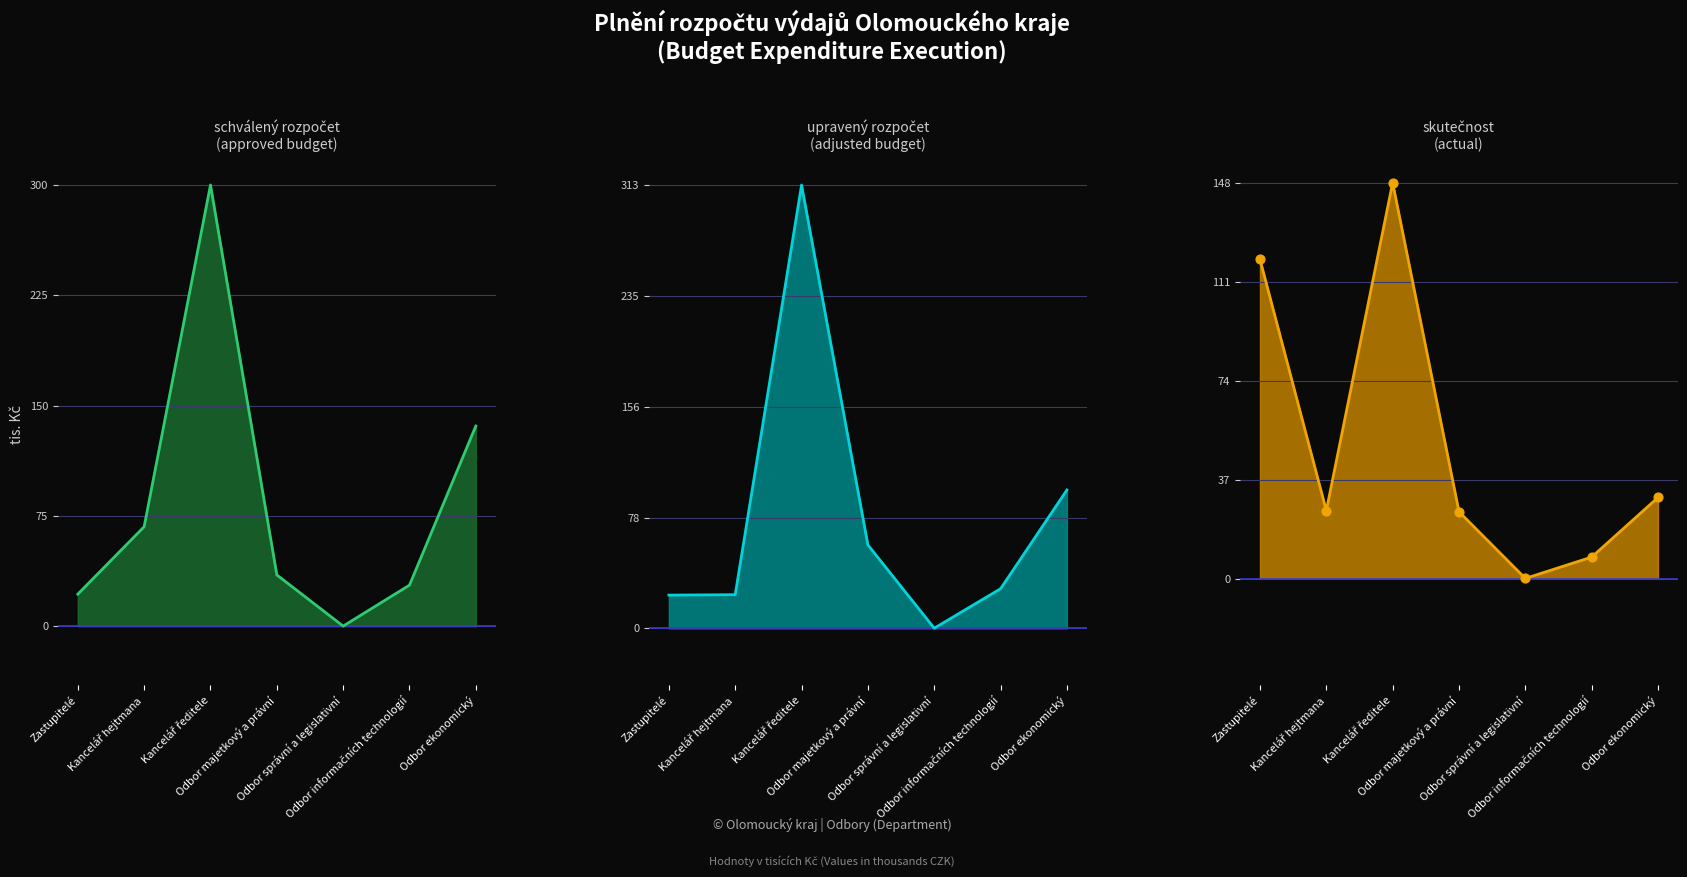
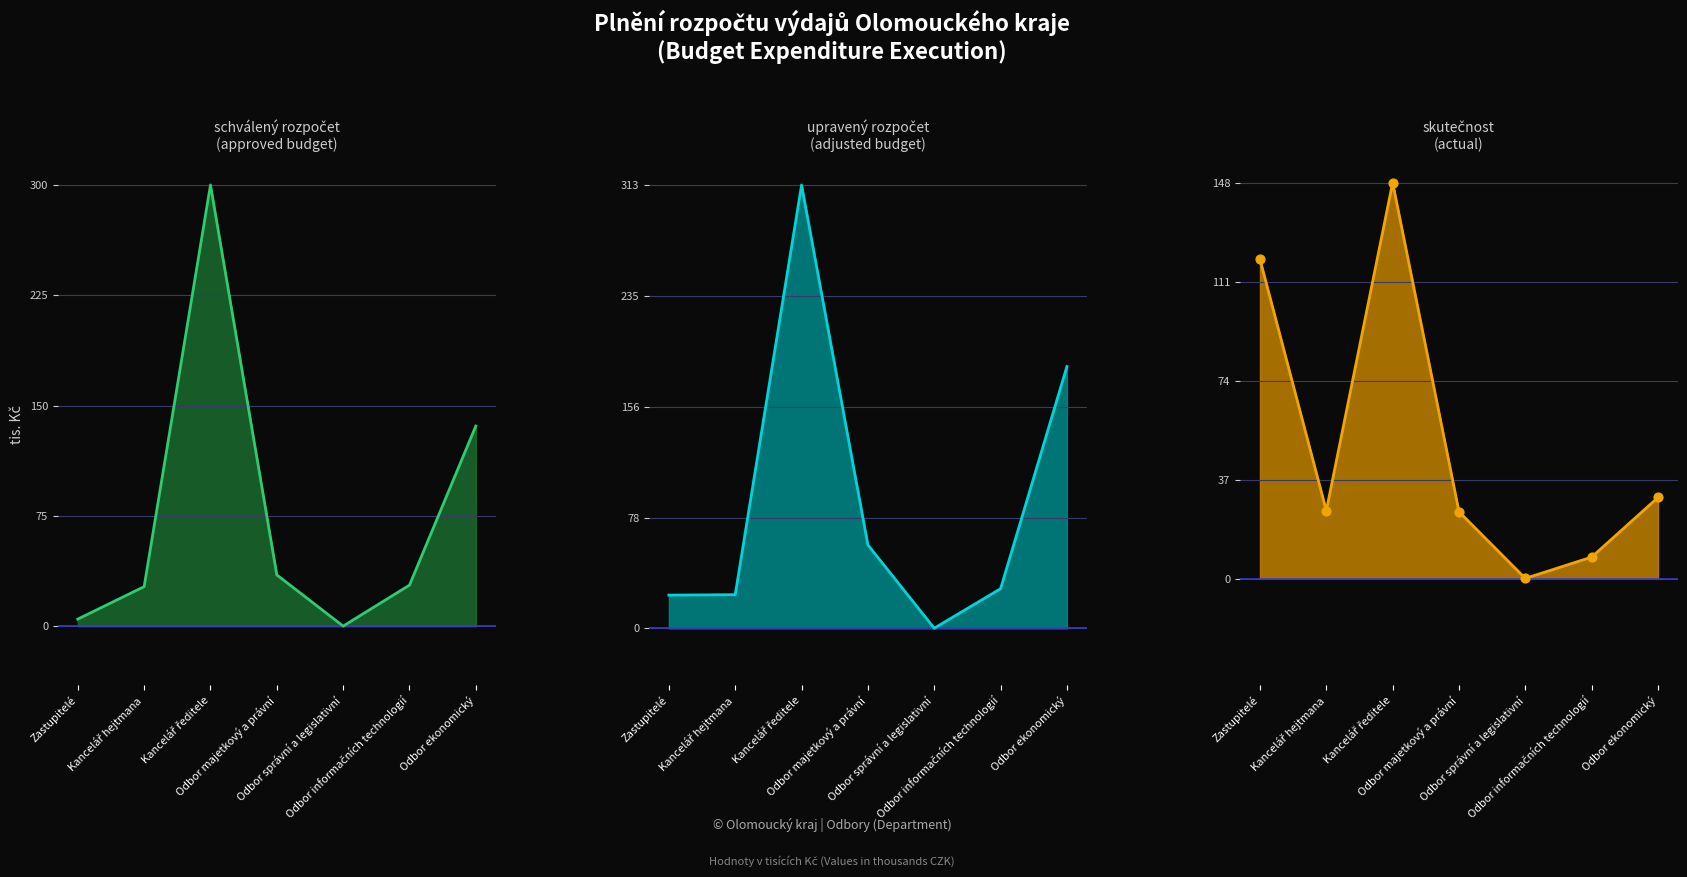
schválený rozpočet (approved budget), Zastupitelé: 22 -> 5
schválený rozpočet (approved budget), Kancelář hejtmana: 68 -> 27
upravený rozpočet (adjusted budget), Odbor ekonomický: 98 -> 185
